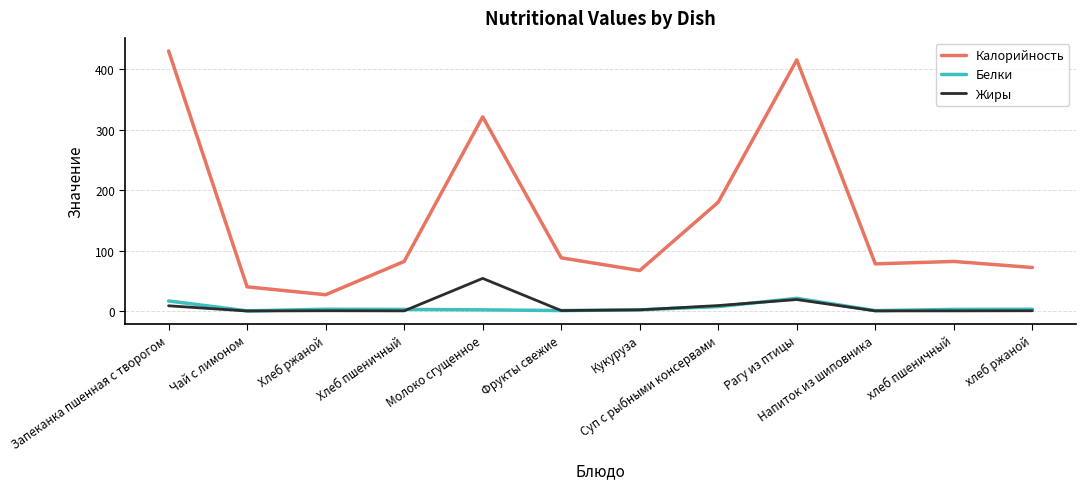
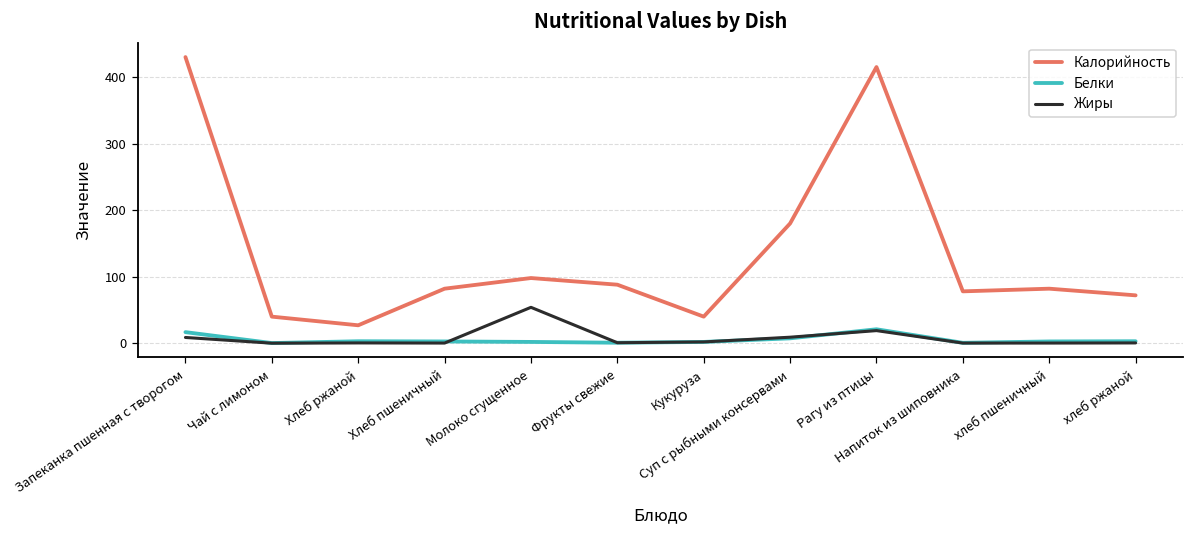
Калорийность, Молоко сгущенное: 320 -> 100
Калорийность, Кукуруза: 70 -> 40
